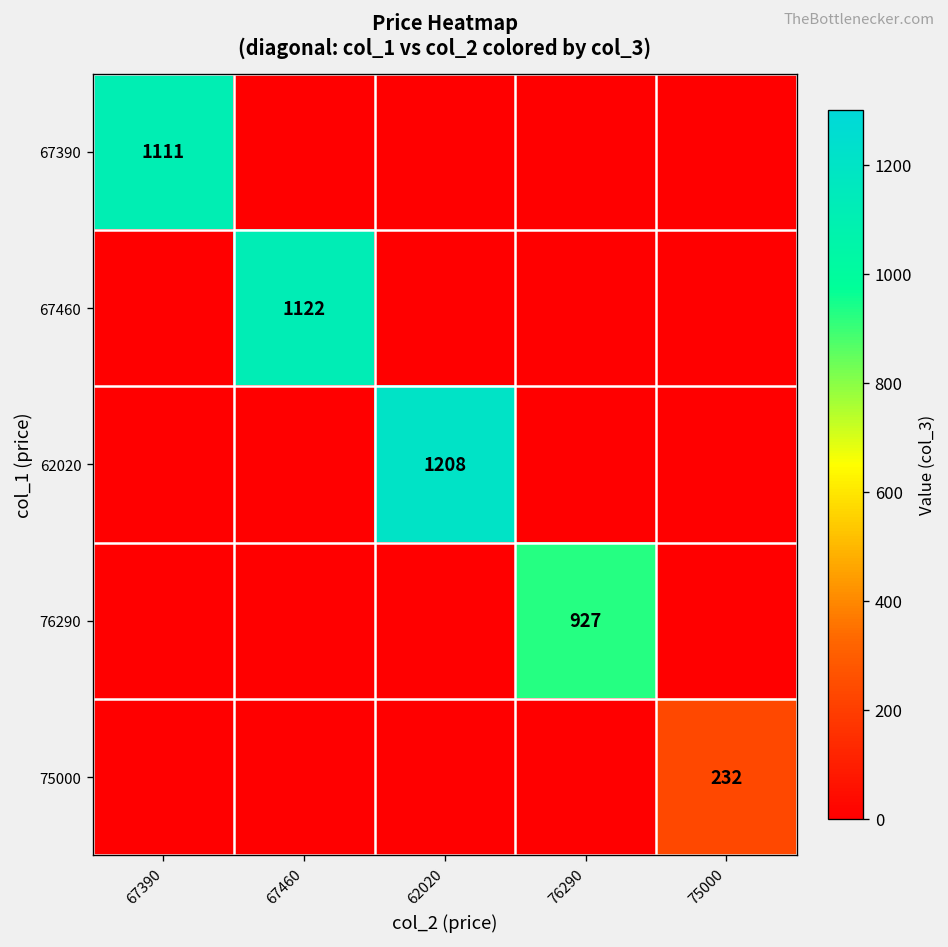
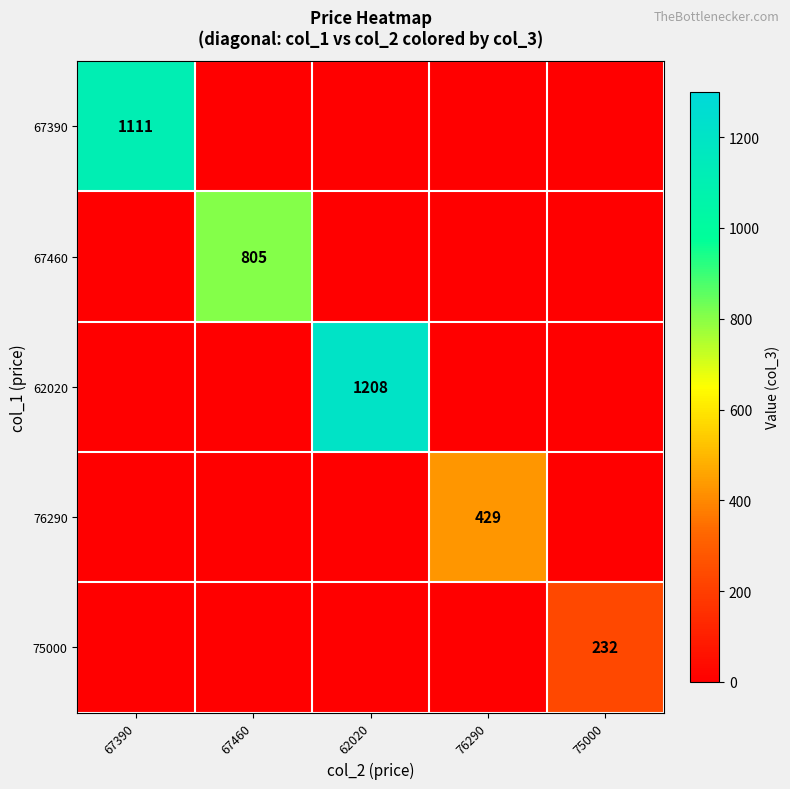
67460, 67460: 1122 -> 805
76290, 76290: 927 -> 429
